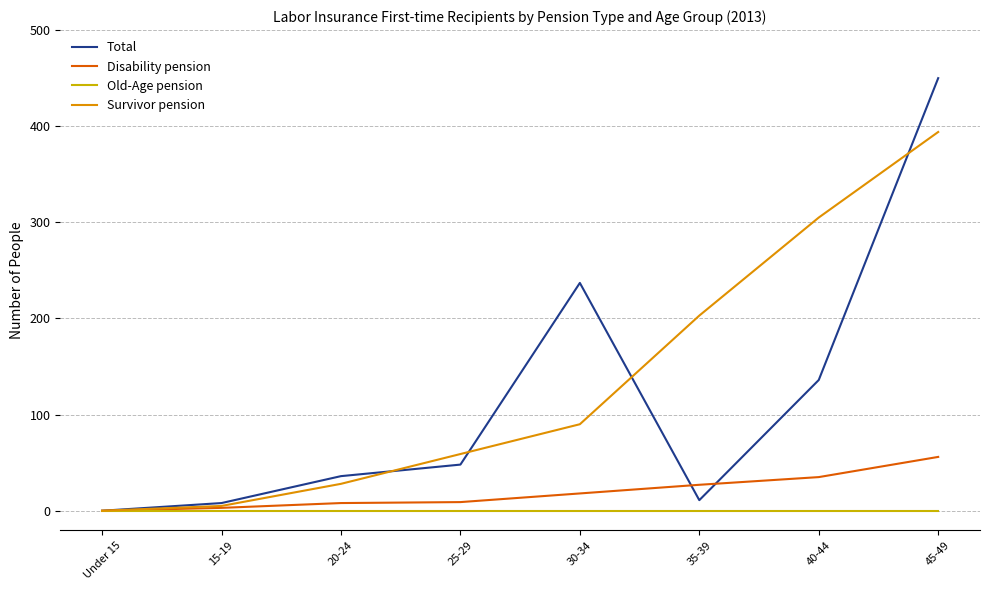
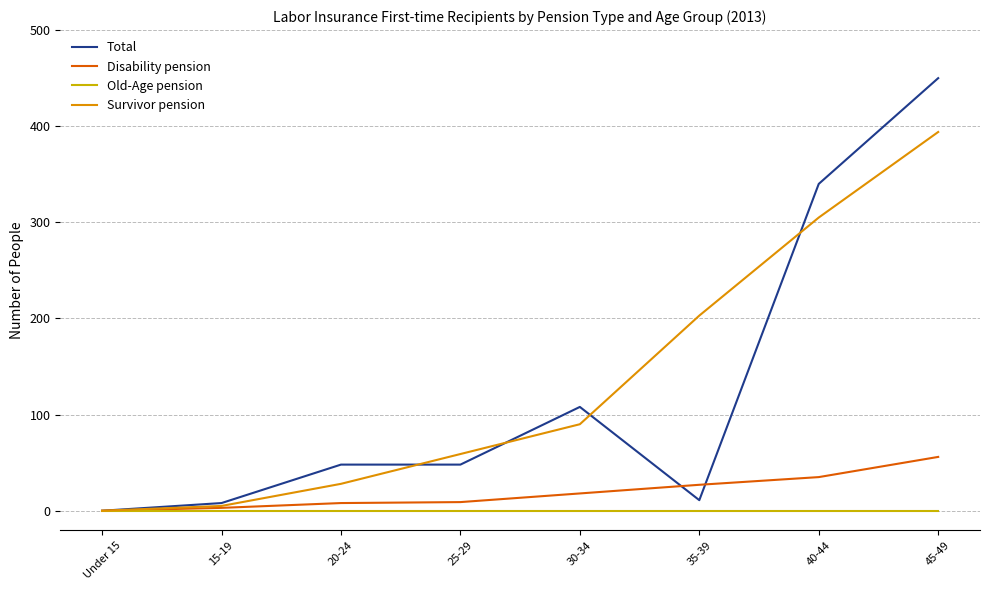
Total, 20-24: 40 -> 50
Total, 30-34: 240 -> 110
Total, 40-44: 140 -> 340
